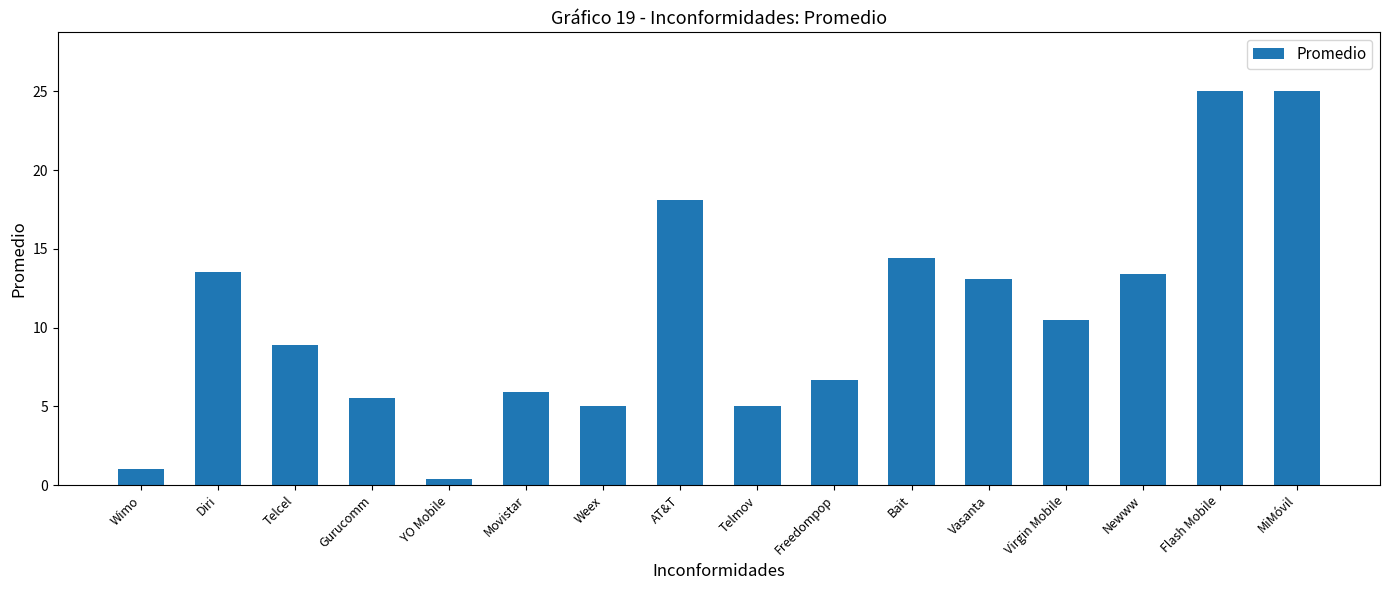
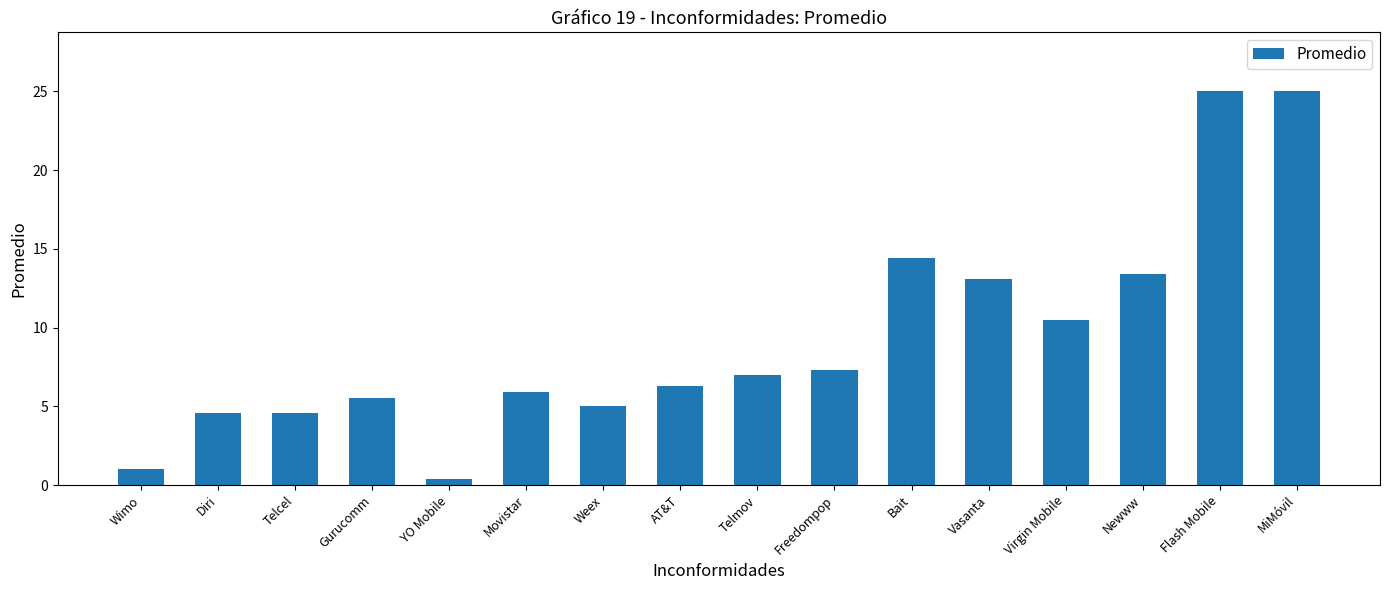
Diri: 13.5 -> 4.6
Telcel: 8.9 -> 4.6
AT&T: 18.1 -> 6.3
Telmov: 5 -> 7
Freedompop: 6.7 -> 7.3
